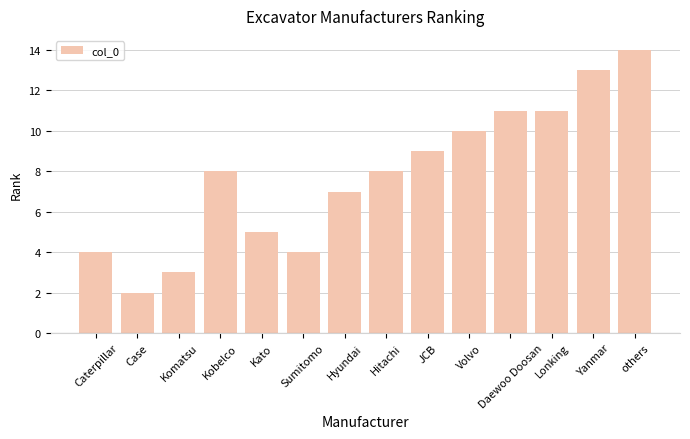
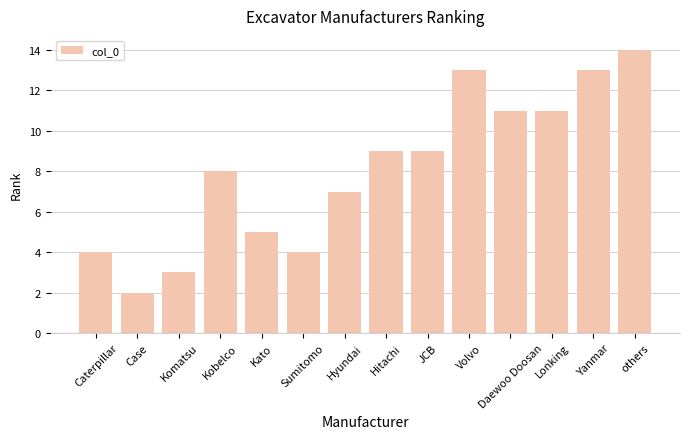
Hitachi: 8 -> 9
Volvo: 10 -> 13
